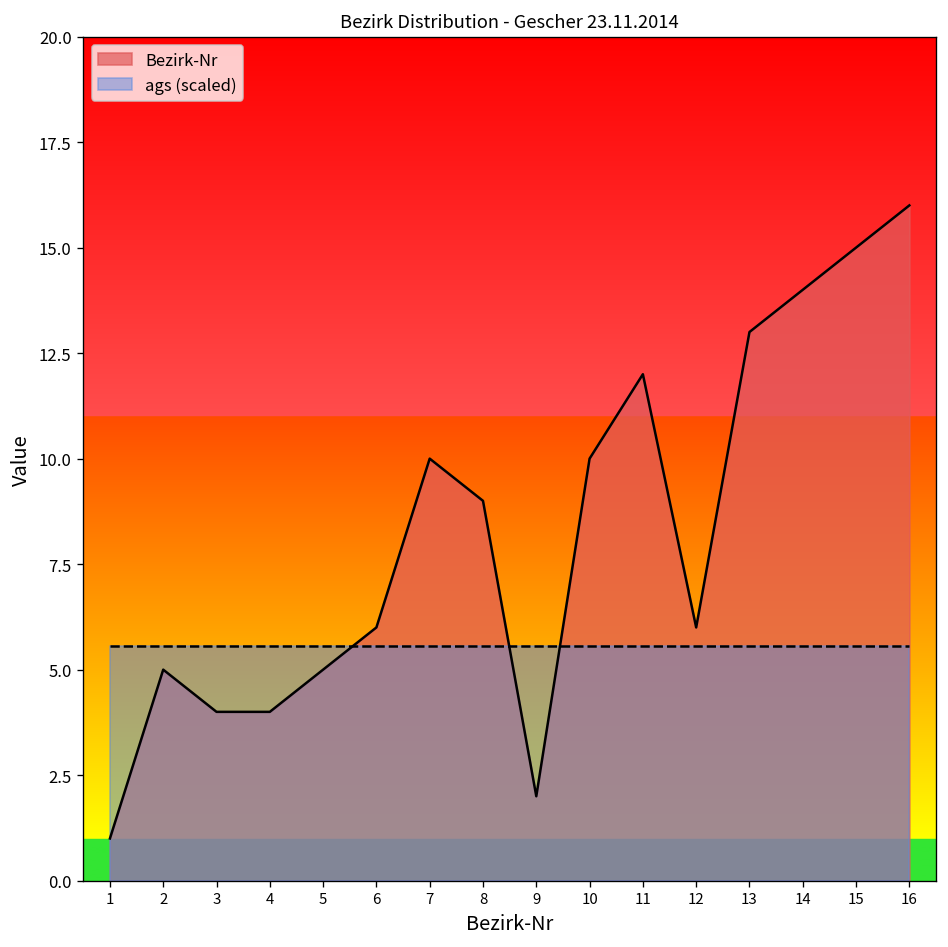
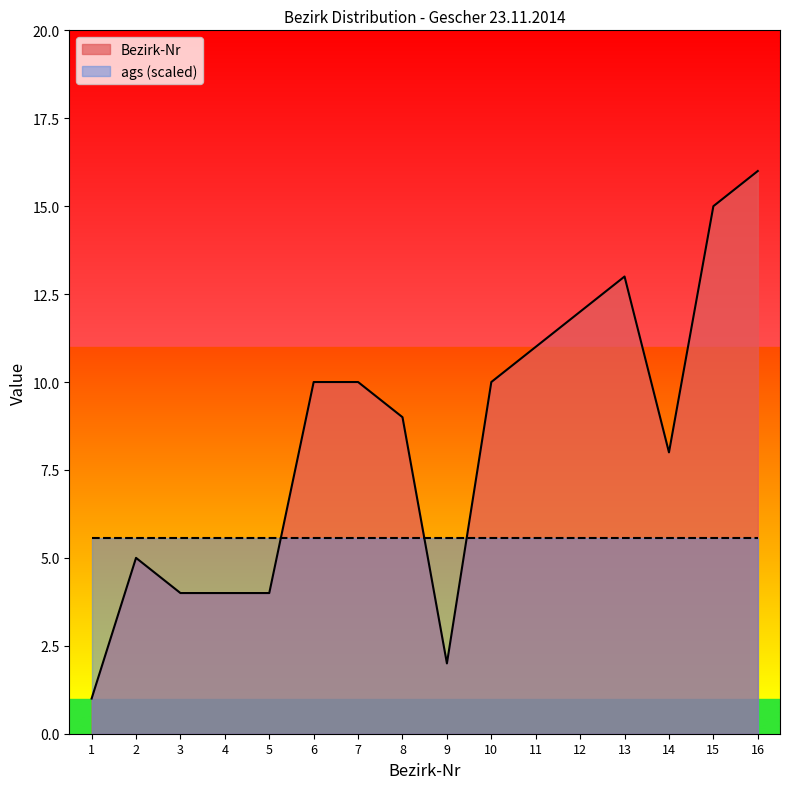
Bezirk-Nr, 5: 5 -> 4
Bezirk-Nr, 6: 6 -> 10
Bezirk-Nr, 11: 12 -> 11
Bezirk-Nr, 12: 6 -> 12
Bezirk-Nr, 14: 14 -> 8
